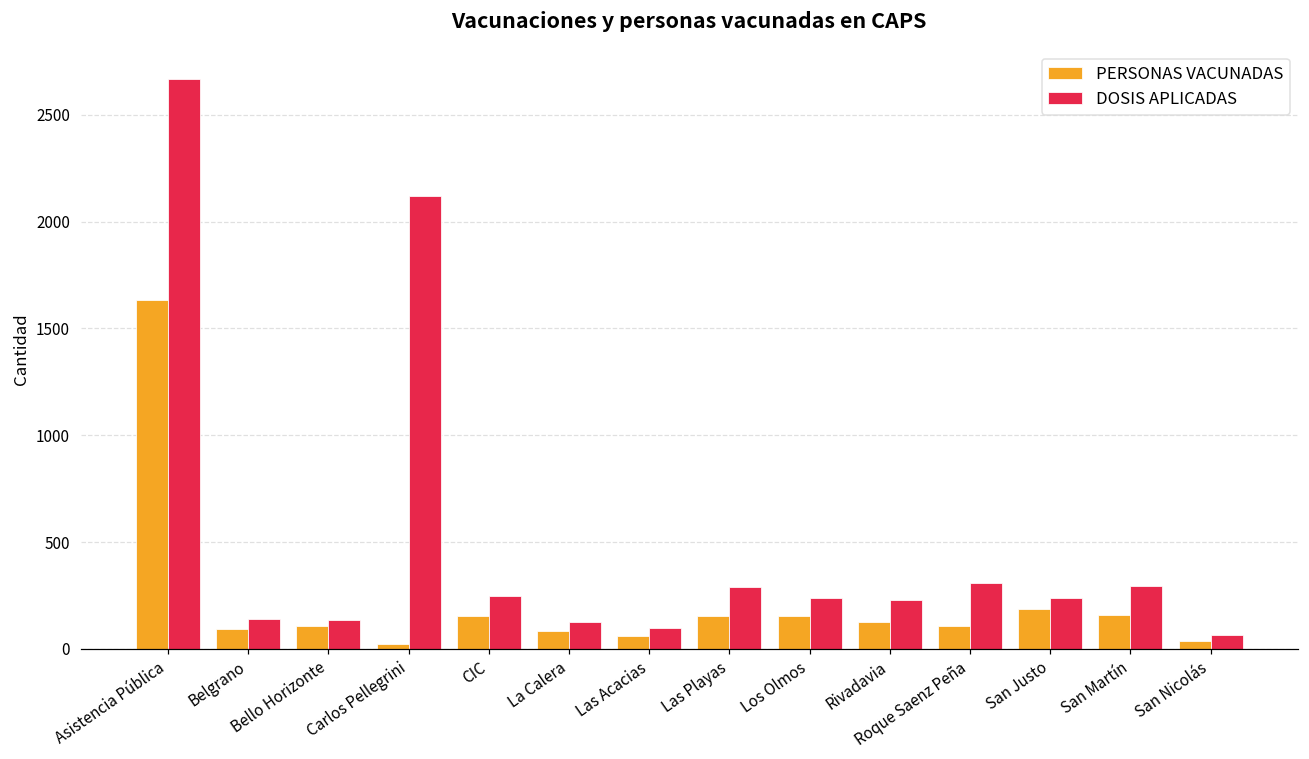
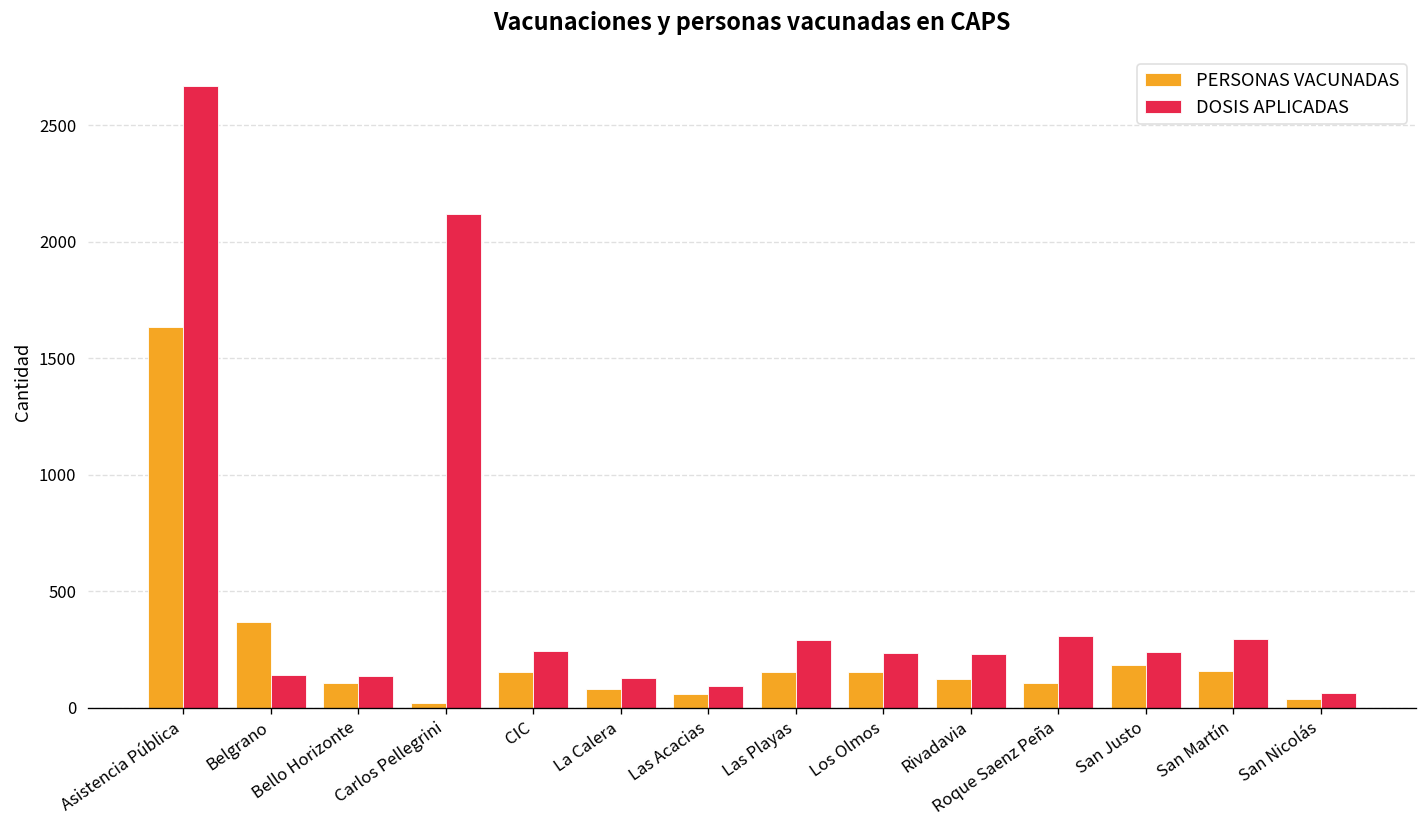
PERSONAS VACUNADAS, Belgrano: 90 -> 370
